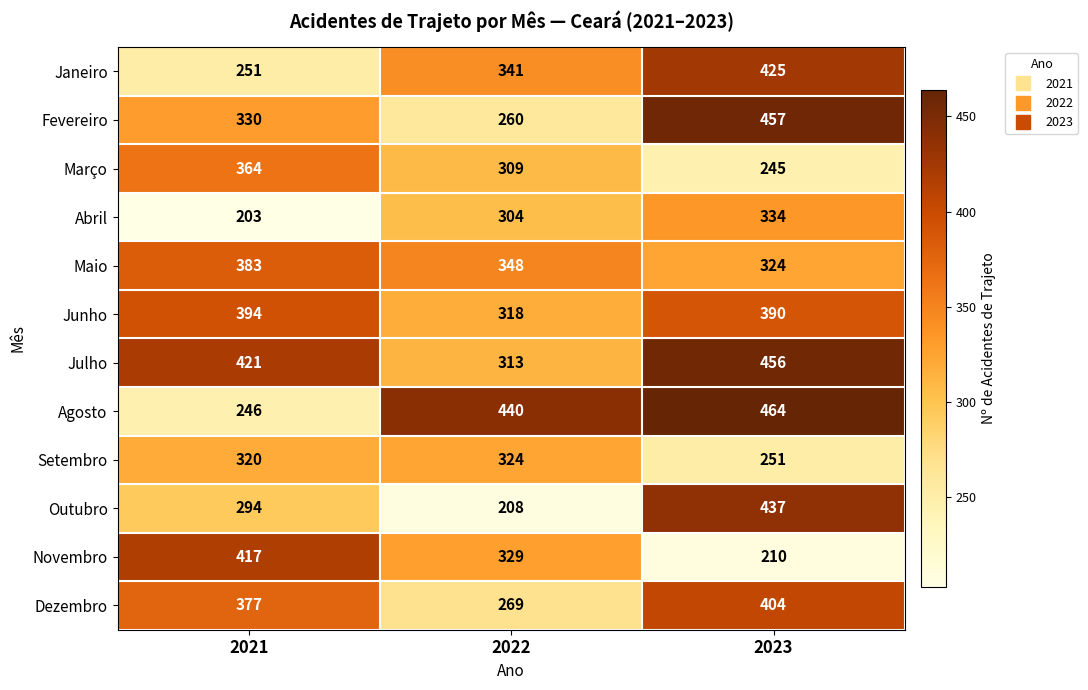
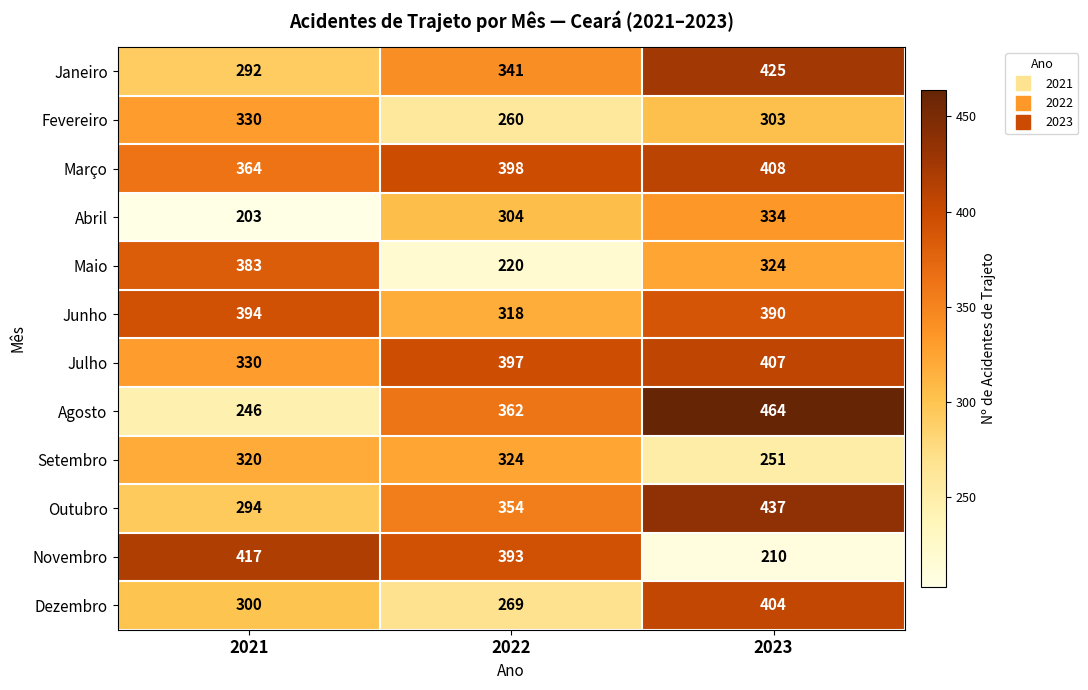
Janeiro, 2021: 251 -> 292
Fevereiro, 2023: 457 -> 303
Março, 2022: 309 -> 398
Março, 2023: 245 -> 408
Maio, 2022: 348 -> 220
Julho, 2021: 421 -> 330
Julho, 2022: 313 -> 397
Julho, 2023: 456 -> 407
Agosto, 2022: 440 -> 362
Outubro, 2022: 208 -> 354
Novembro, 2022: 329 -> 393
Dezembro, 2021: 377 -> 300
